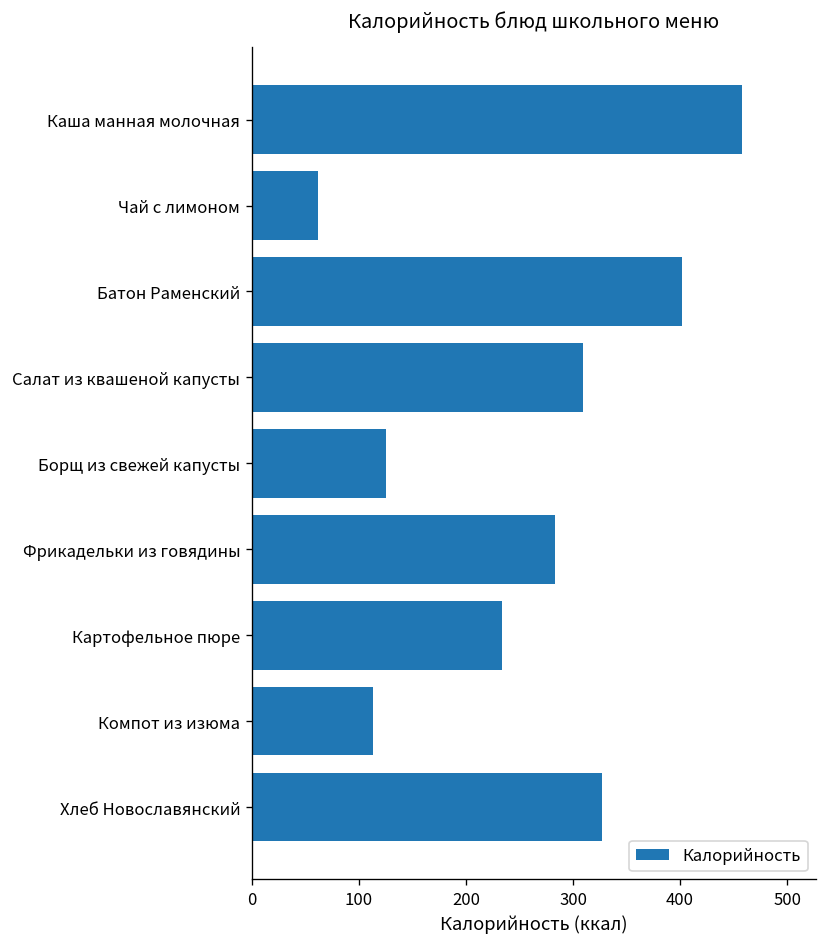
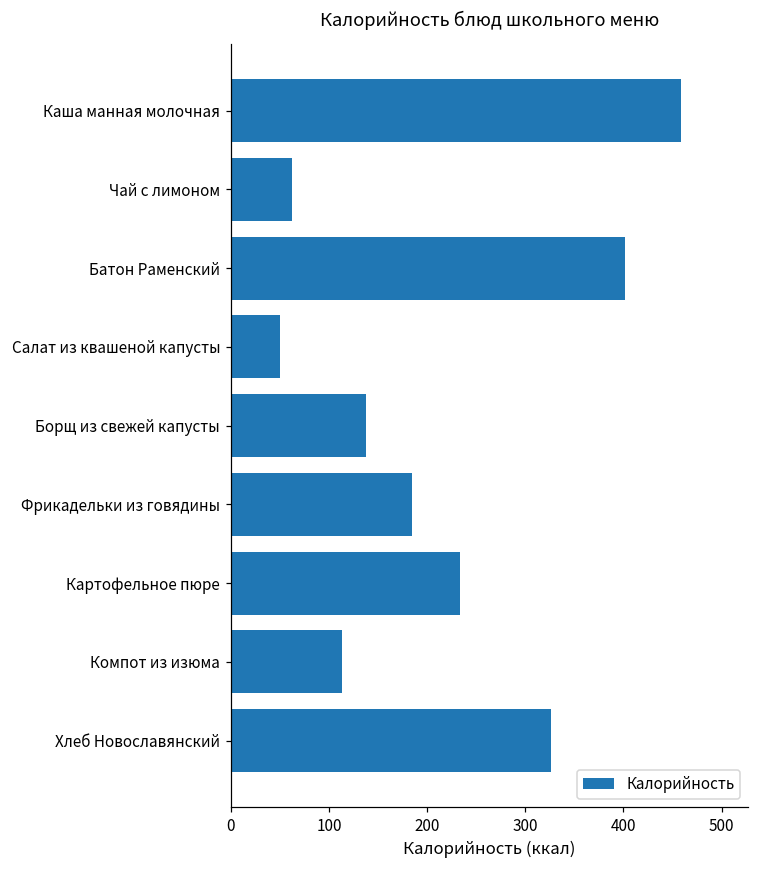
Салат из квашеной капусты: 310 -> 50
Борщ из свежей капусты: 130 -> 140
Фрикадельки из говядины: 280 -> 190
